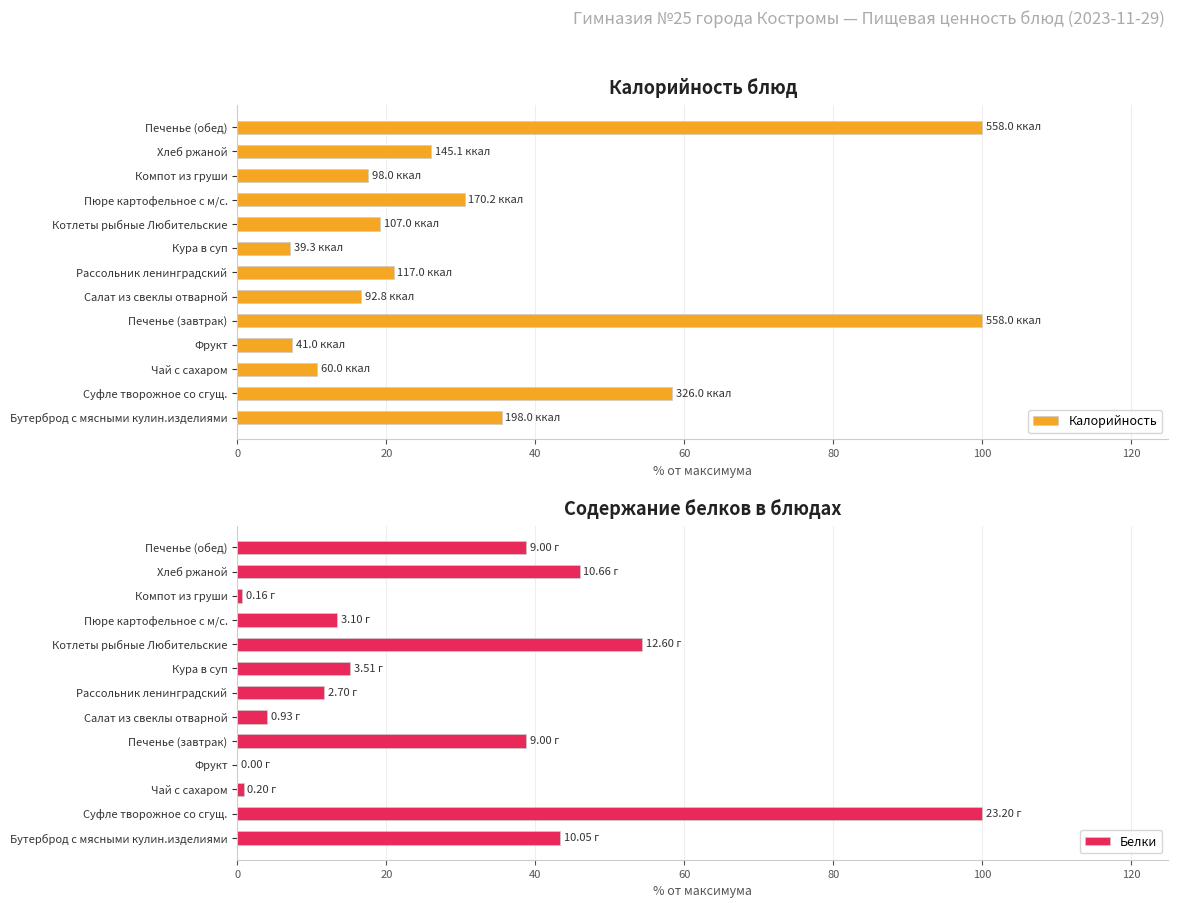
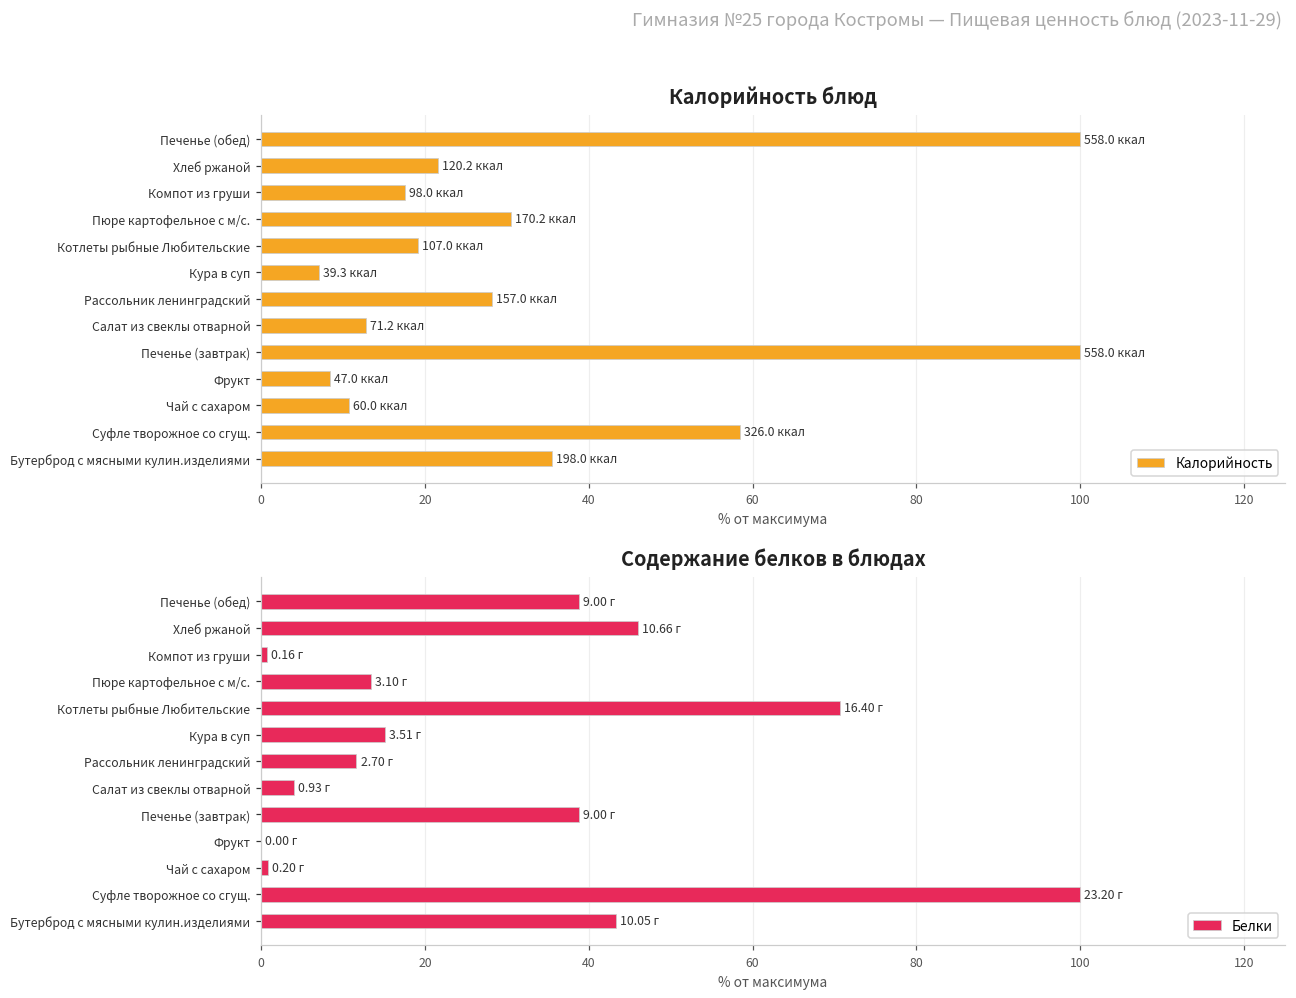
Калорийность блюд, Хлеб ржаной: 145.1 -> 120.2
Калорийность блюд, Рассольник ленинградский: 117.0 -> 157.0
Калорийность блюд, Салат из свеклы отварной: 92.8 -> 71.2
Калорийность блюд, Фрукт: 41.0 -> 47.0
Содержание белков в блюдах, Котлеты рыбные Любительские: 12.60 -> 16.40
